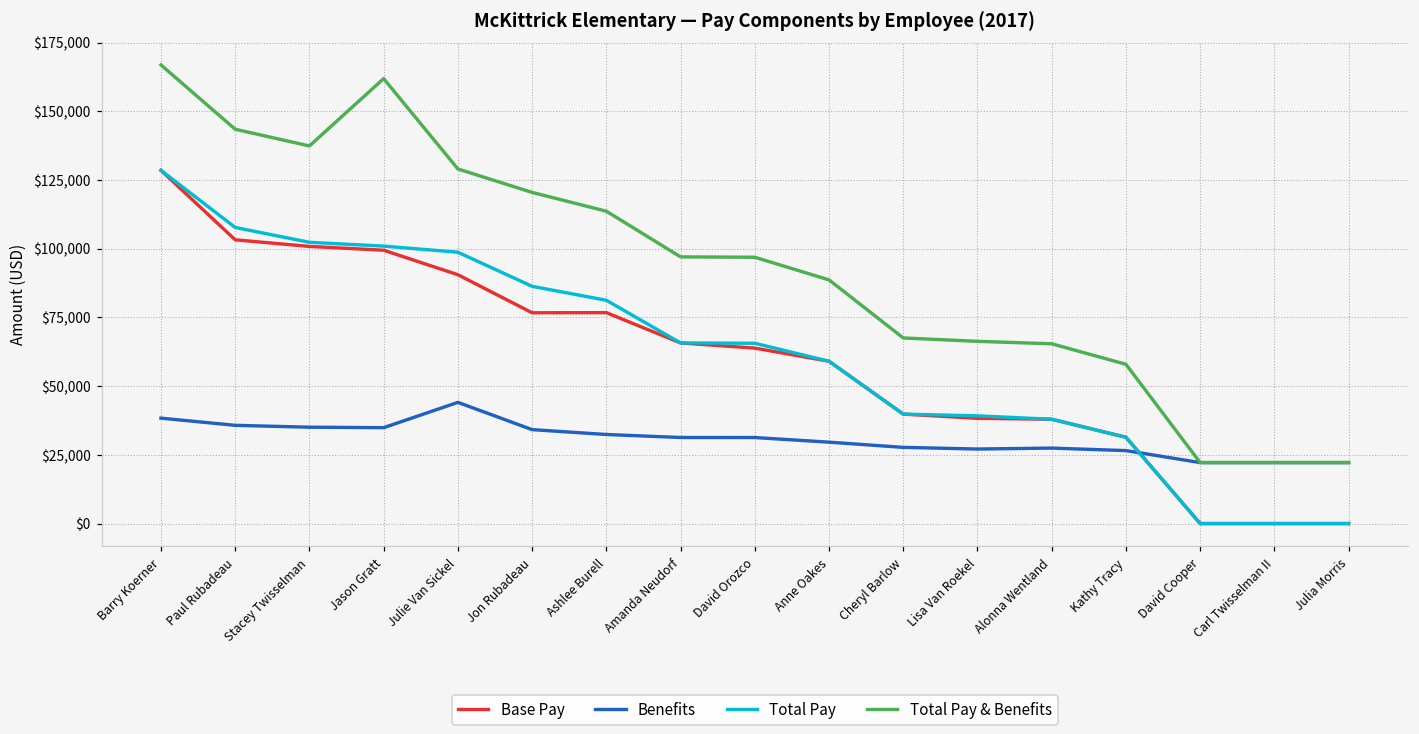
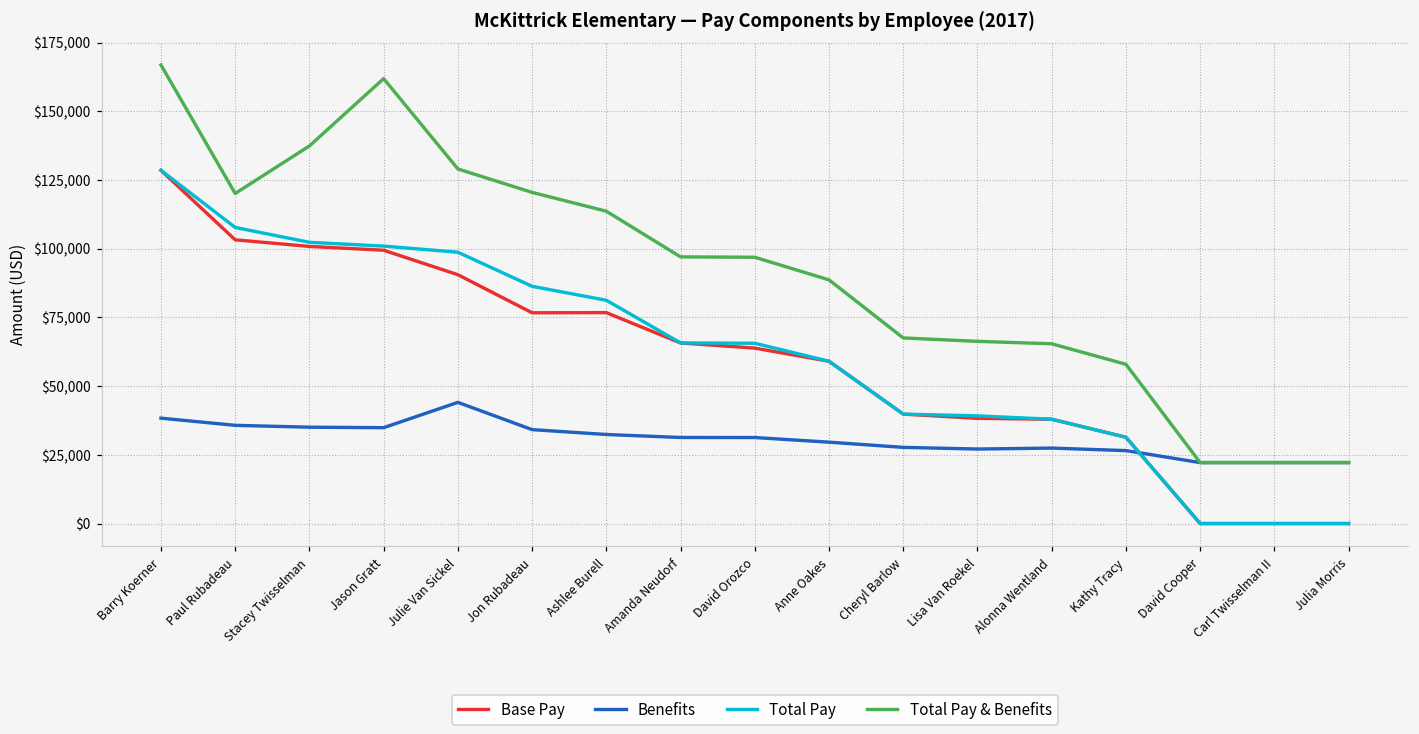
Total Pay & Benefits, Paul Rubadeau: $143,000 -> $120,000
